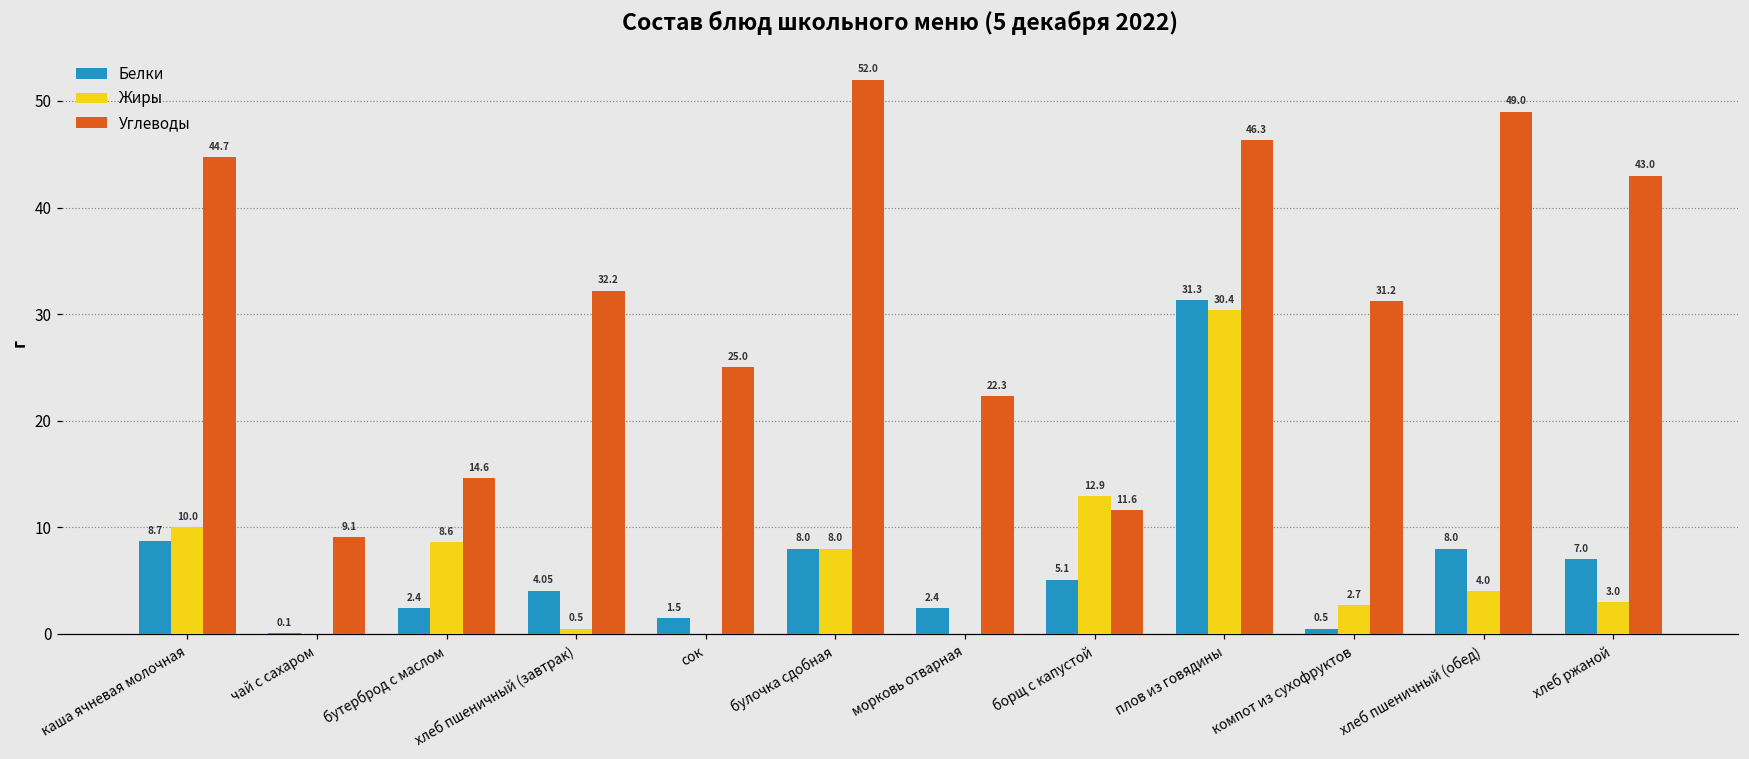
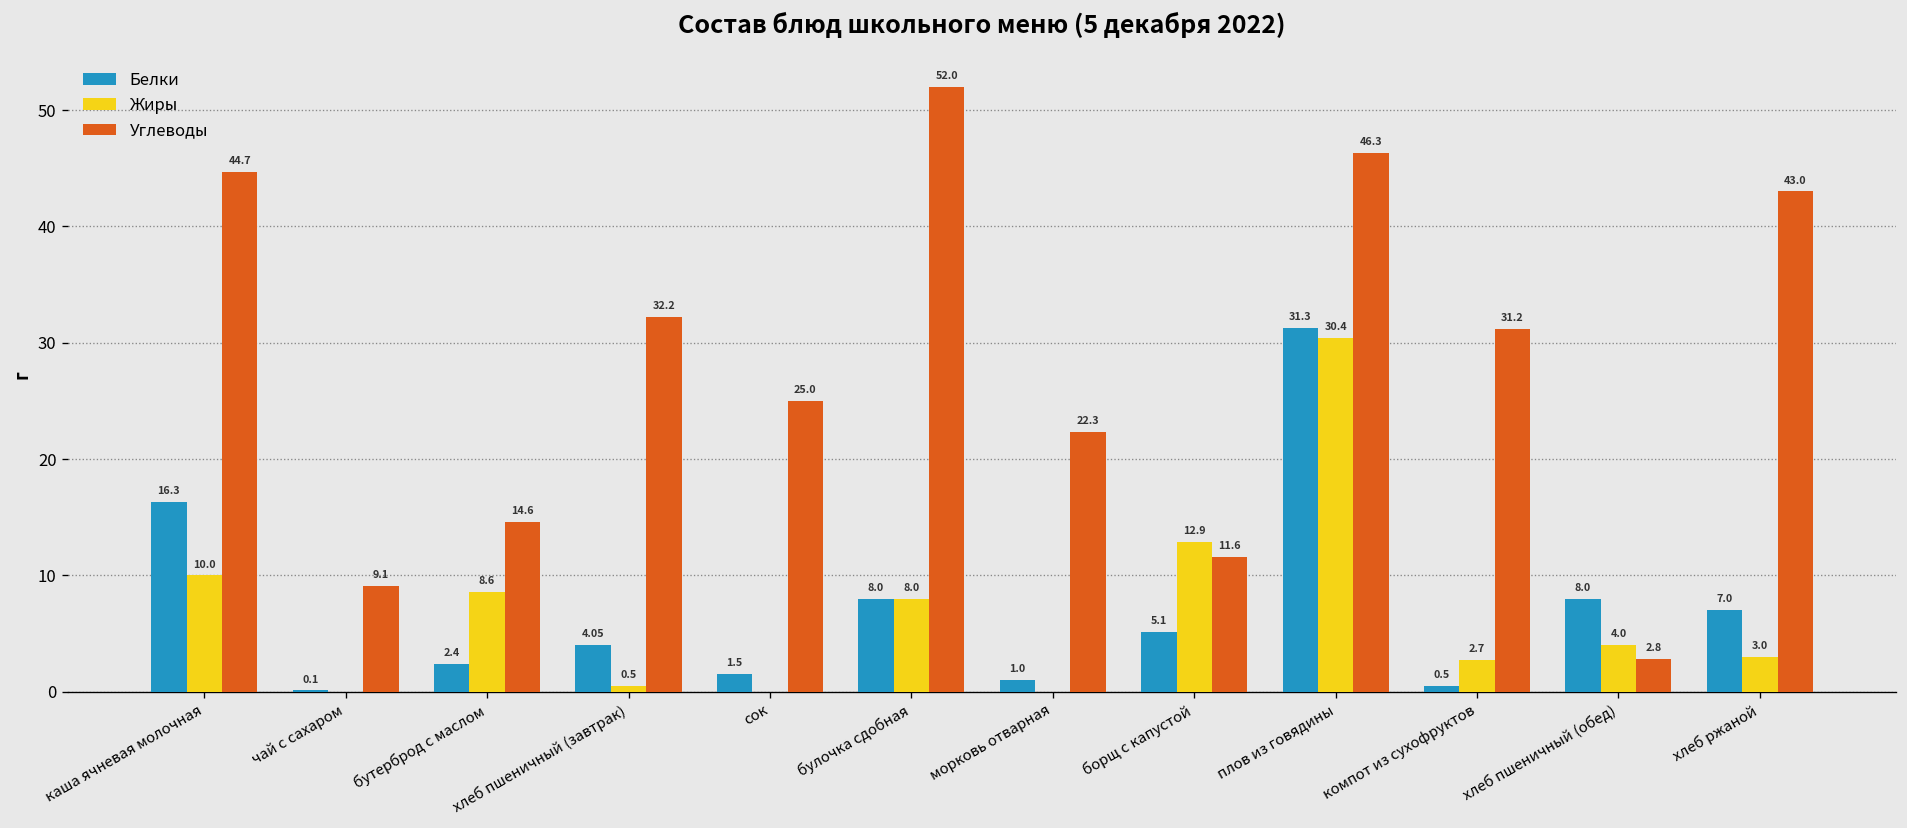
Белки, каша ячневая молочная: 8.7 -> 16.3
Белки, морковь отварная: 2.4 -> 1.0
Углеводы, хлеб пшеничный (обед): 49.0 -> 2.8
